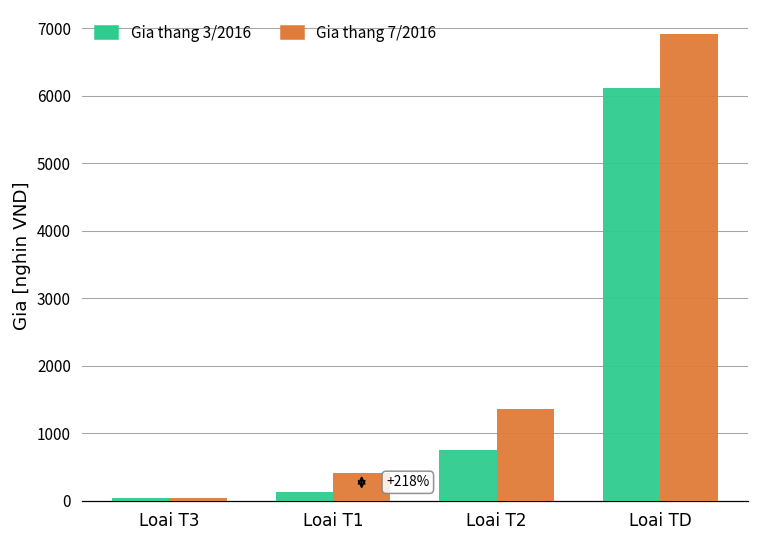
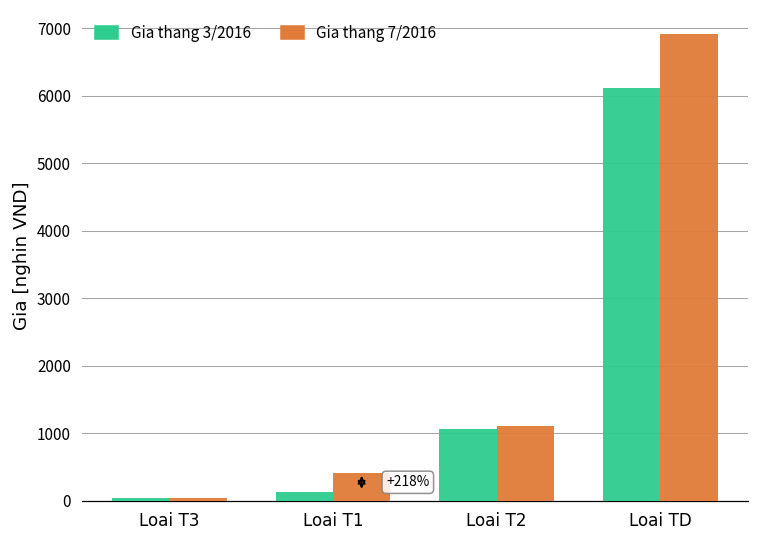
Gia thang 3/2016, Loai T2: 800 -> 1100
Gia thang 7/2016, Loai T2: 1400 -> 1100
